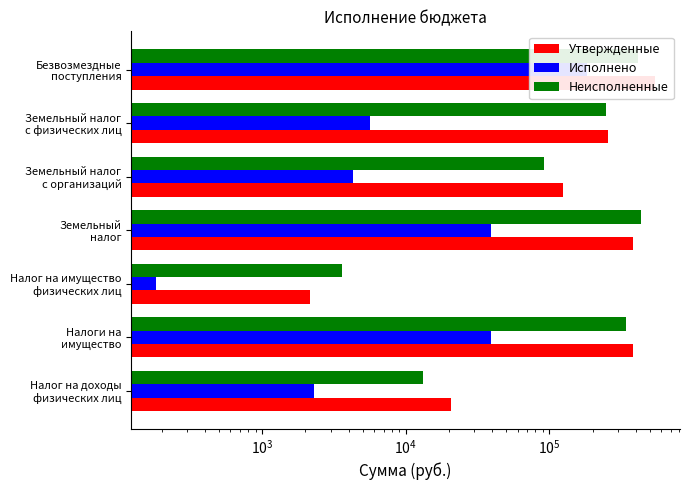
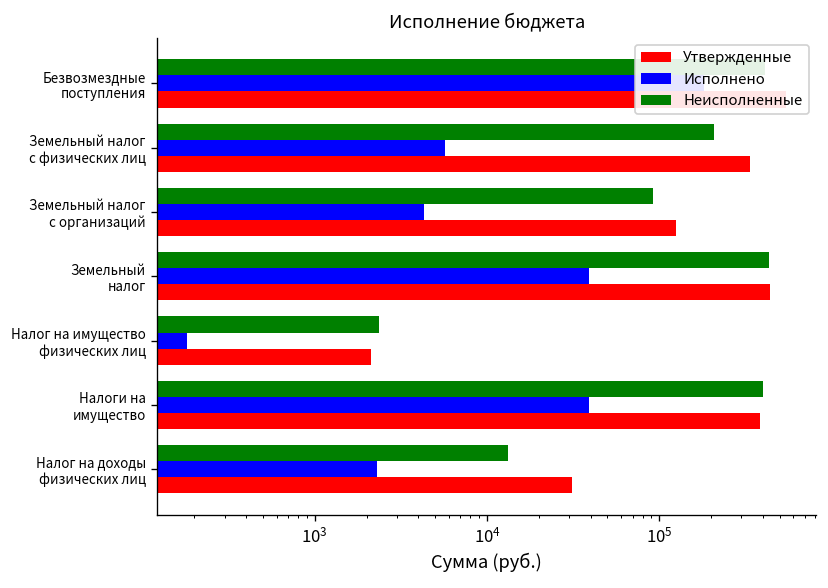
Неисполненные, Земельный налог с физических лиц: 250000 -> 210000
Утвержденные, Земельный налог с физических лиц: 260000 -> 330000
Утвержденные, Земельный налог: 380000 -> 440000
Неисполненные, Налог на имущество физических лиц: 3600 -> 2400
Неисполненные, Налоги на имущество: 340000 -> 400000
Утвержденные, Налог на доходы физических лиц: 21000 -> 31000
